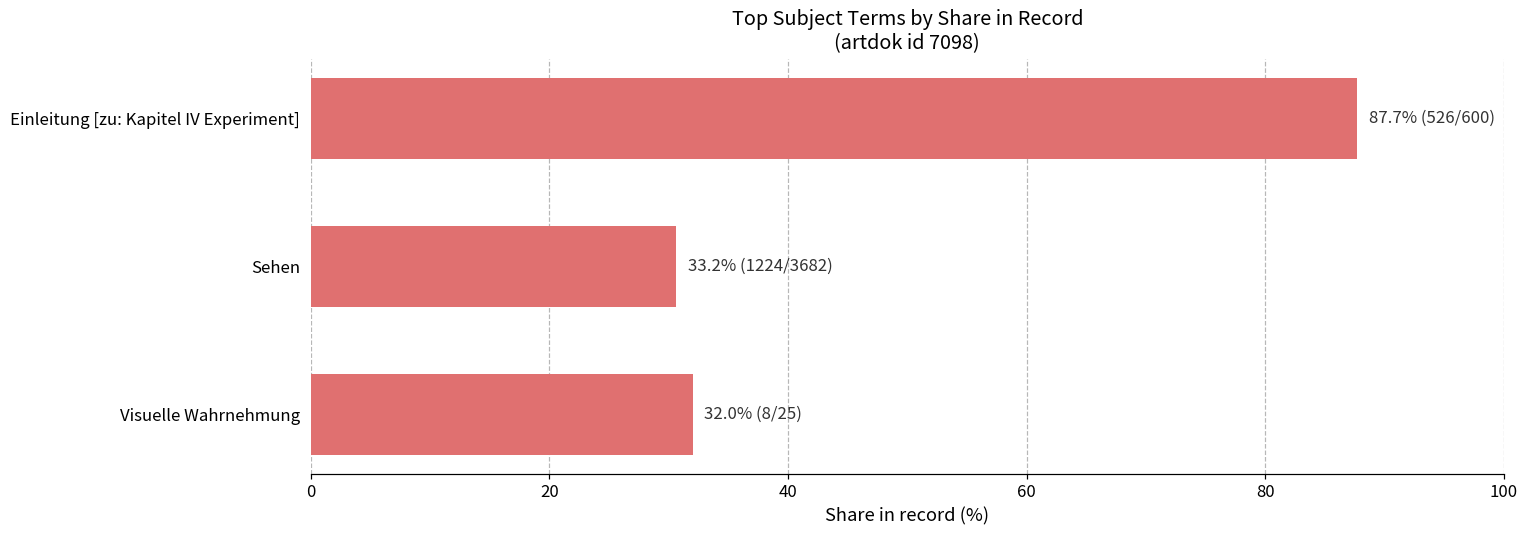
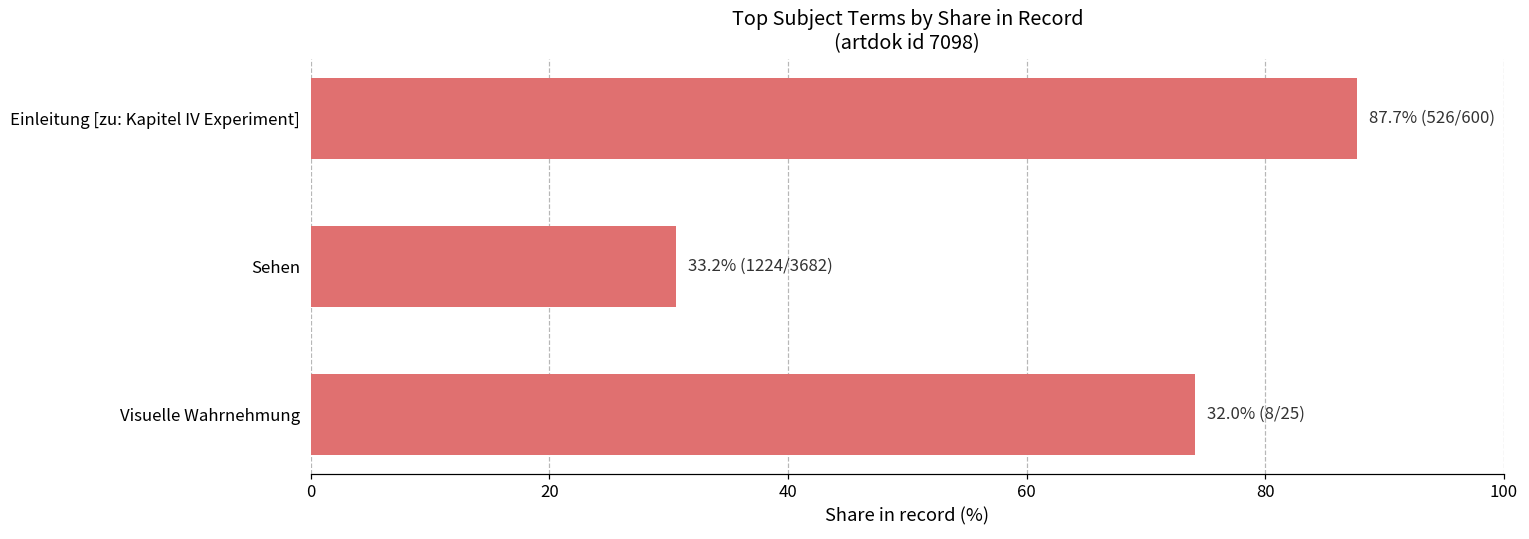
Visuelle Wahrnehmung: 32.0 -> 74.1
